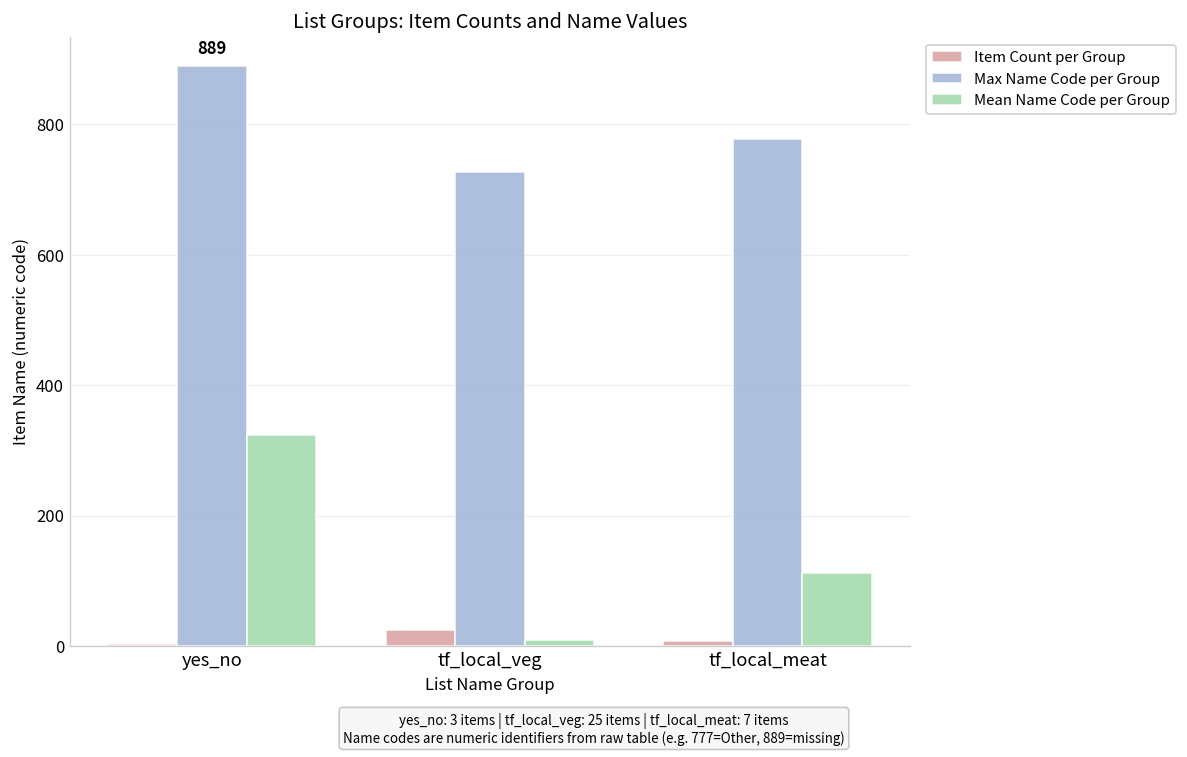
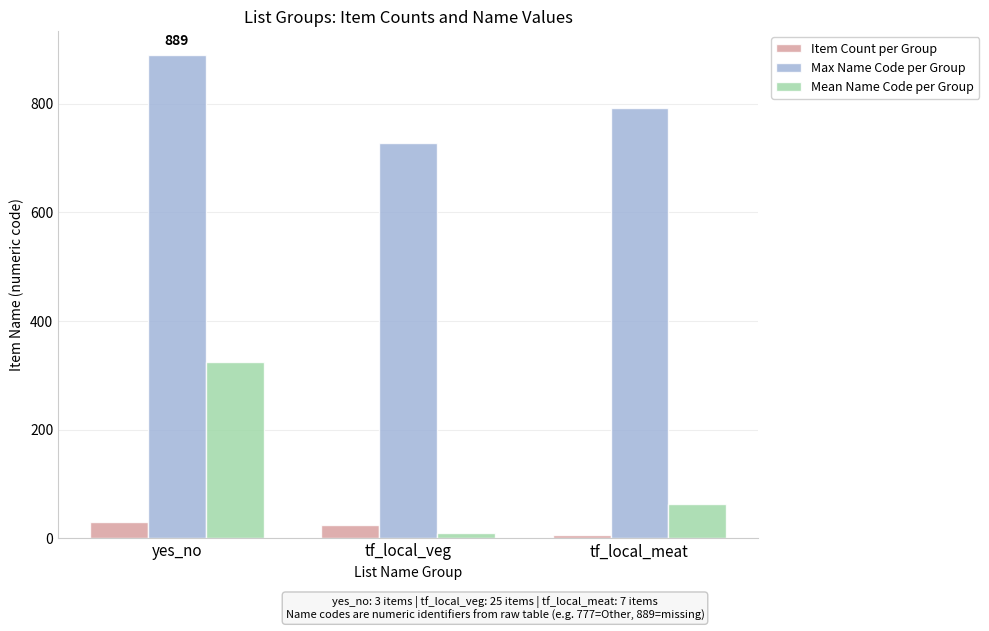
Item Count per Group, yes_no: 0 -> 30
Max Name Code per Group, tf_local_meat: 780 -> 790
Mean Name Code per Group, tf_local_meat: 110 -> 60
